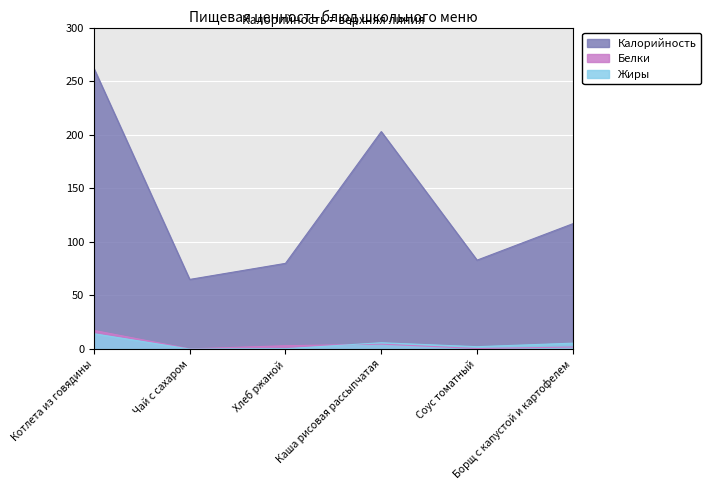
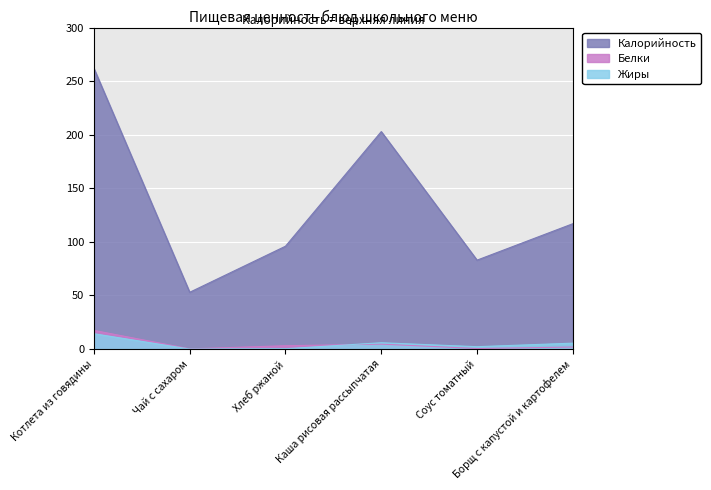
Калорийность, Чай с сахаром: 65 -> 53
Калорийность, Хлеб ржаной: 80 -> 96
